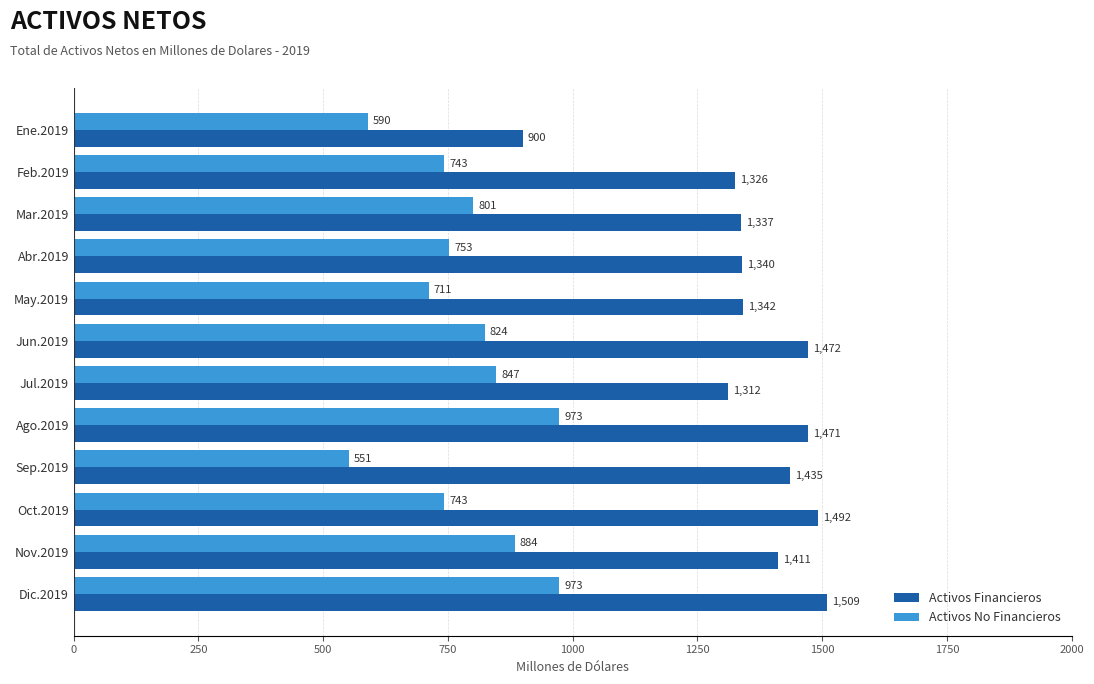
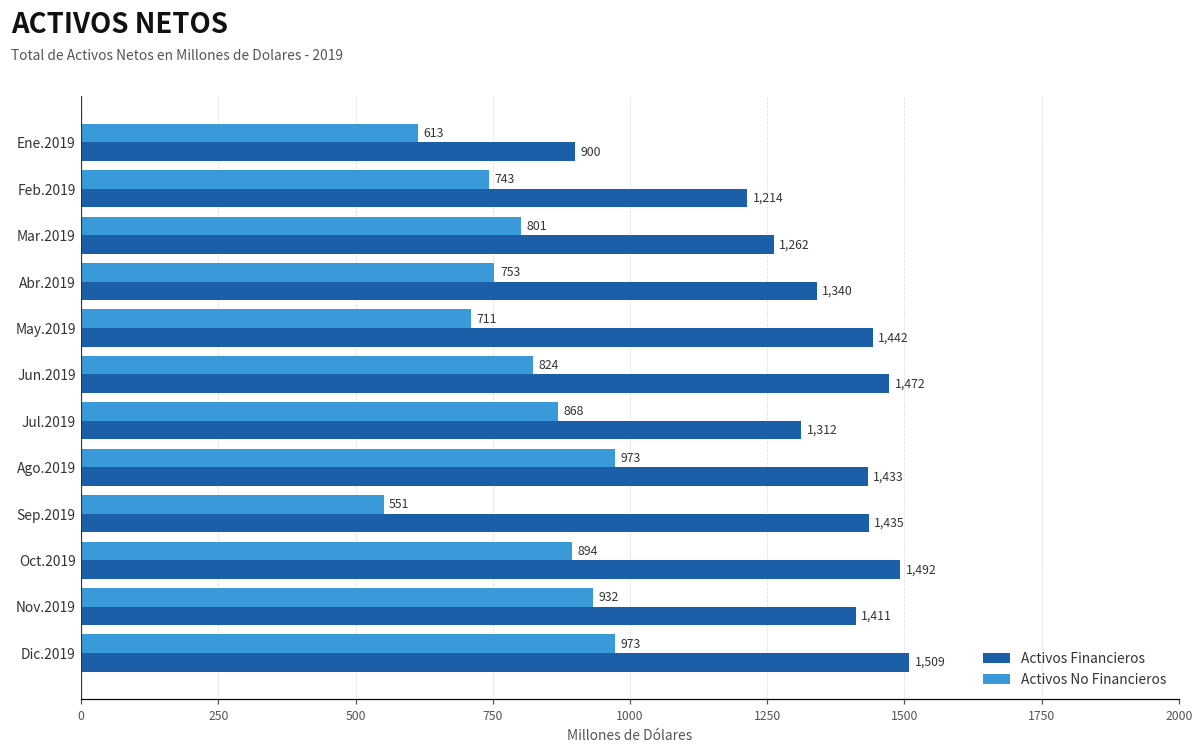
Activos No Financieros, Ene.2019: 590 -> 613
Activos Financieros, Feb.2019: 1,326 -> 1,214
Activos Financieros, Mar.2019: 1,337 -> 1,262
Activos Financieros, May.2019: 1,342 -> 1,442
Activos No Financieros, Jul.2019: 847 -> 868
Activos Financieros, Ago.2019: 1,471 -> 1,433
Activos No Financieros, Oct.2019: 743 -> 894
Activos No Financieros, Nov.2019: 884 -> 932
